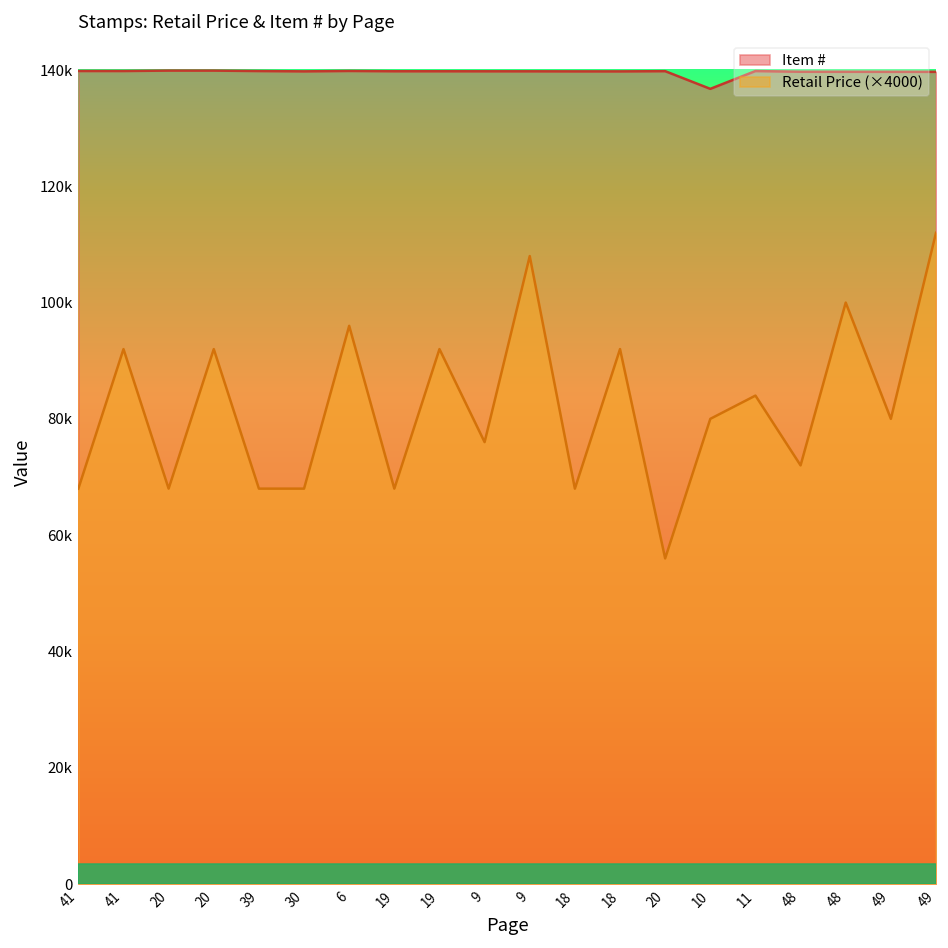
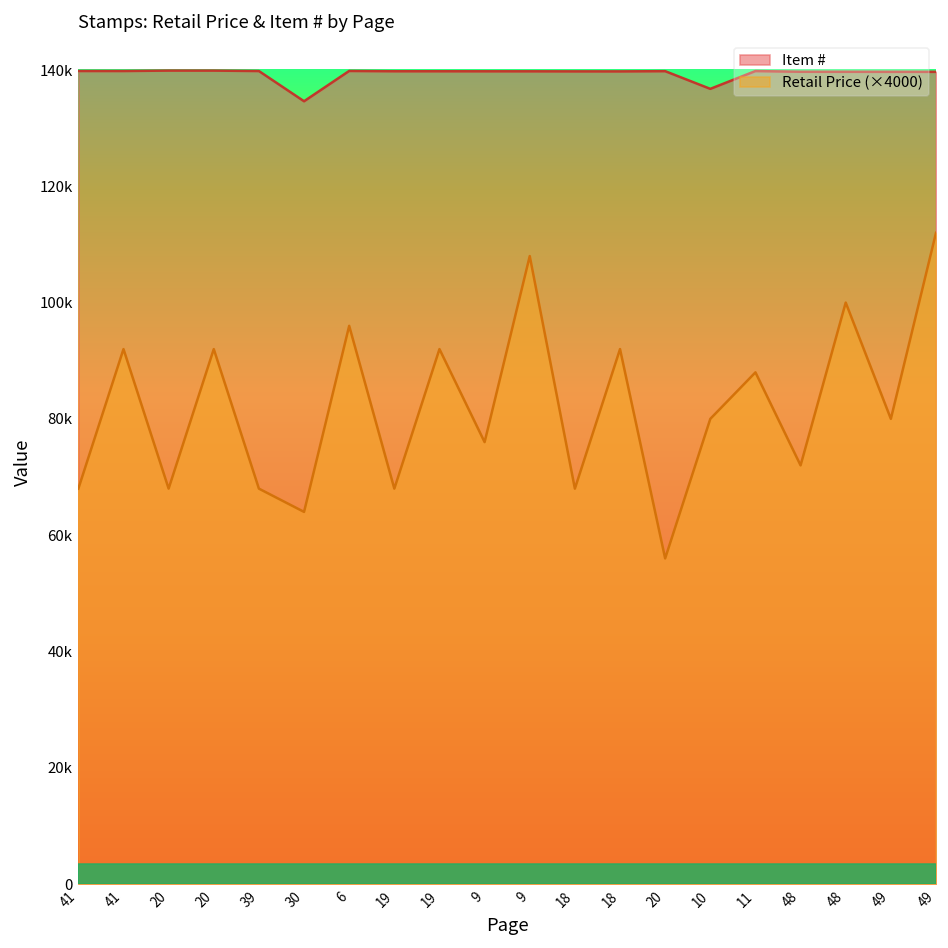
Item #, 30: 140000 -> 135000
Retail Price (×4000), 30: 68000 -> 64000
Retail Price (×4000), 11: 84000 -> 88000
